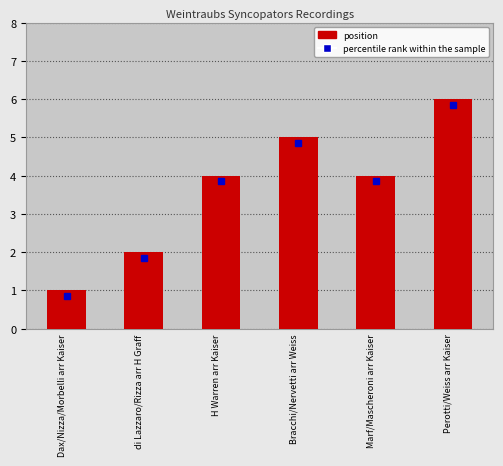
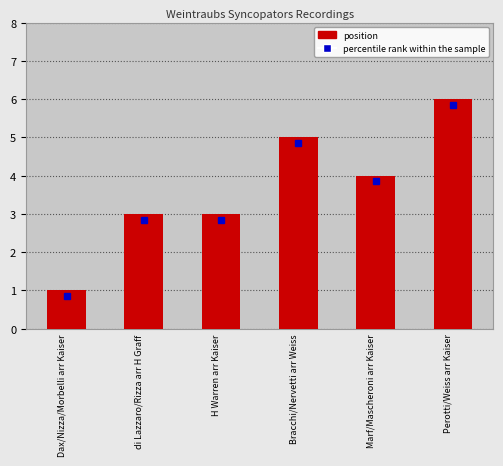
position, di Lazzaro/Rizza arr H Graff: 2 -> 3
position, H Warren arr Kaiser: 4 -> 3
